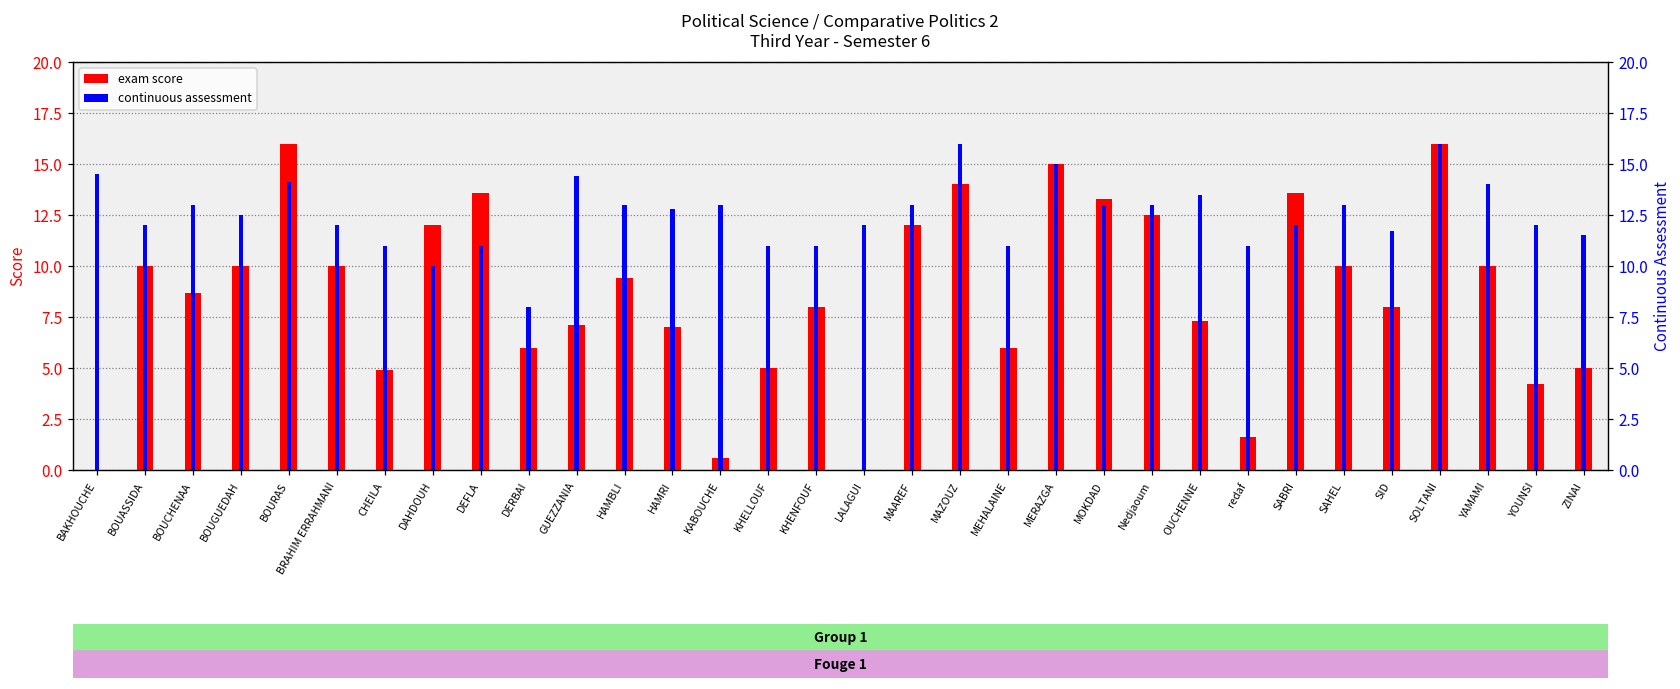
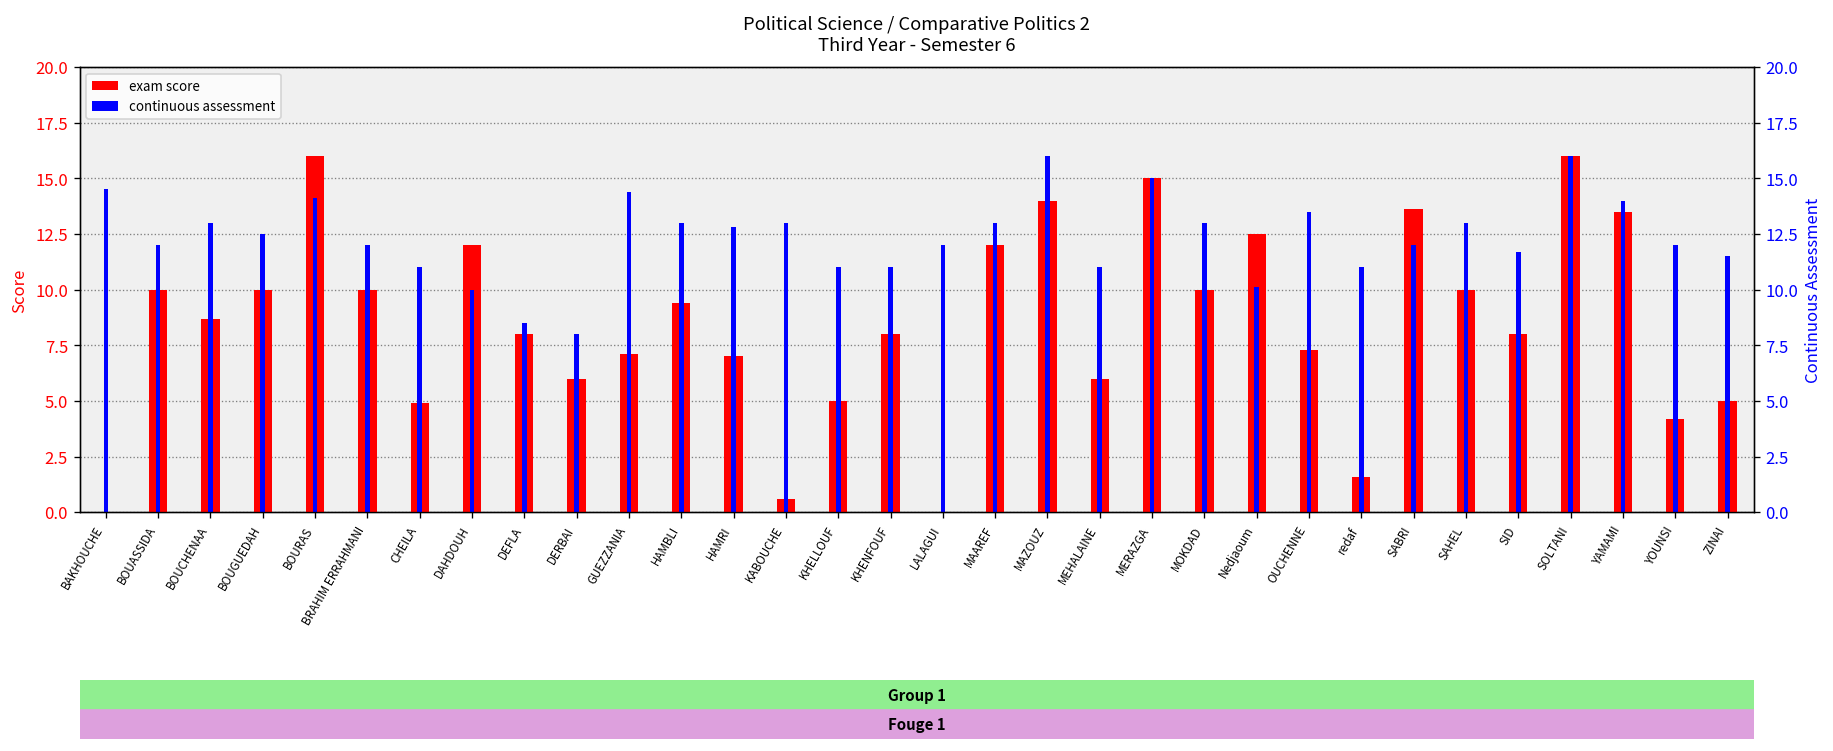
continuous assessment, DEFLA: 11.0 -> 8.5
exam score, DEFLA: 13.6 -> 8.0
exam score, MOKDAD: 13.3 -> 10.0
continuous assessment, Nedjaoum: 13.0 -> 10.1
exam score, YAMAMI: 10.0 -> 13.5
